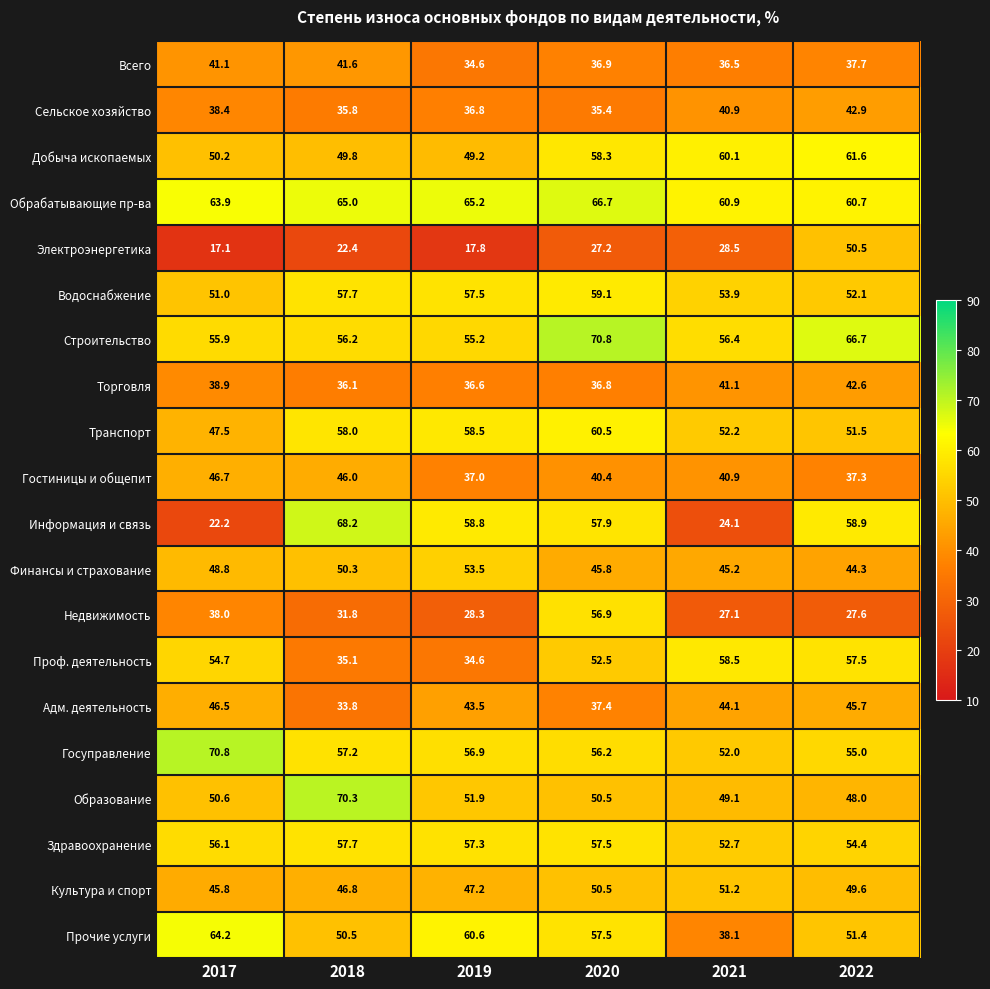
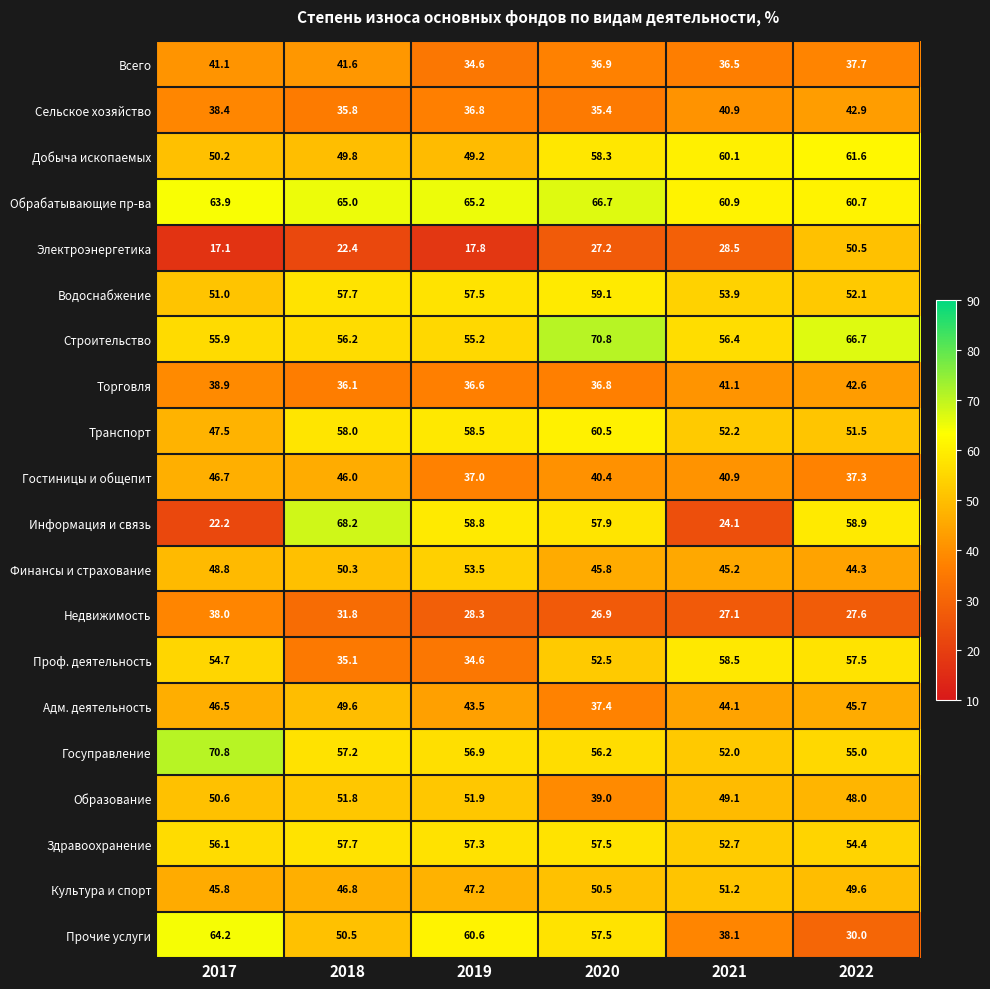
Недвижимость, 2020: 56.9 -> 26.9
Адм. деятельность, 2018: 33.8 -> 49.6
Образование, 2018: 70.3 -> 51.8
Образование, 2020: 50.5 -> 39.0
Прочие услуги, 2022: 51.4 -> 30.0
